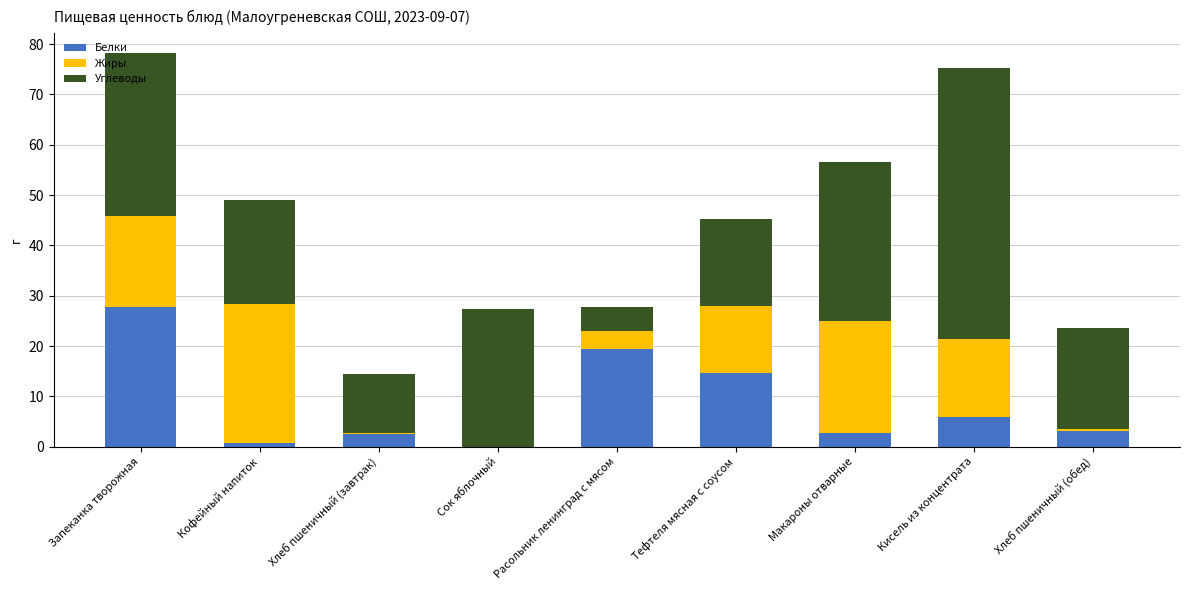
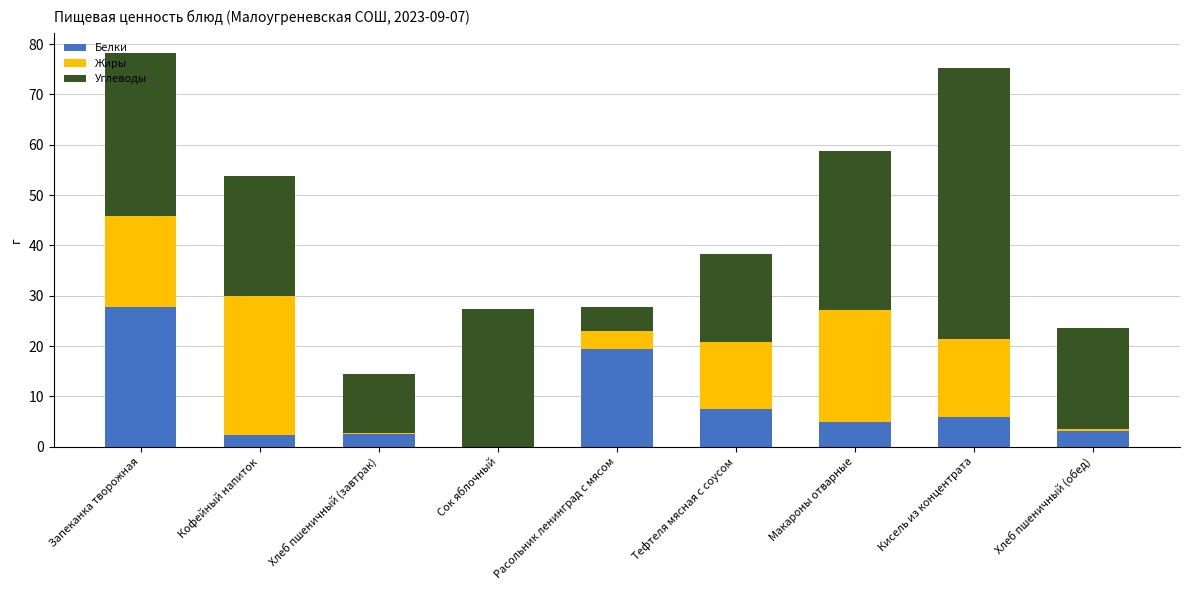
Белки, Кофейный напиток: 1 -> 2
Углеводы, Кофейный напиток: 21 -> 24
Белки, Тефтеля мясная с соусом: 15 -> 7
Белки, Макароны отварные: 3 -> 5
